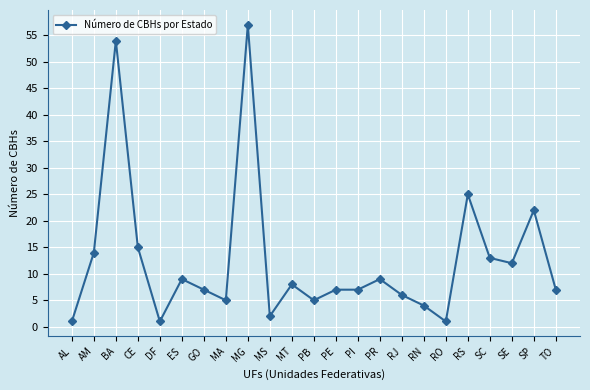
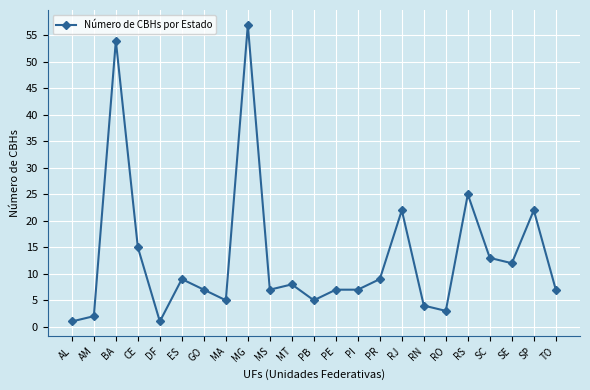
AM: 14 -> 2
MS: 2 -> 7
RJ: 6 -> 22
RO: 1 -> 3
